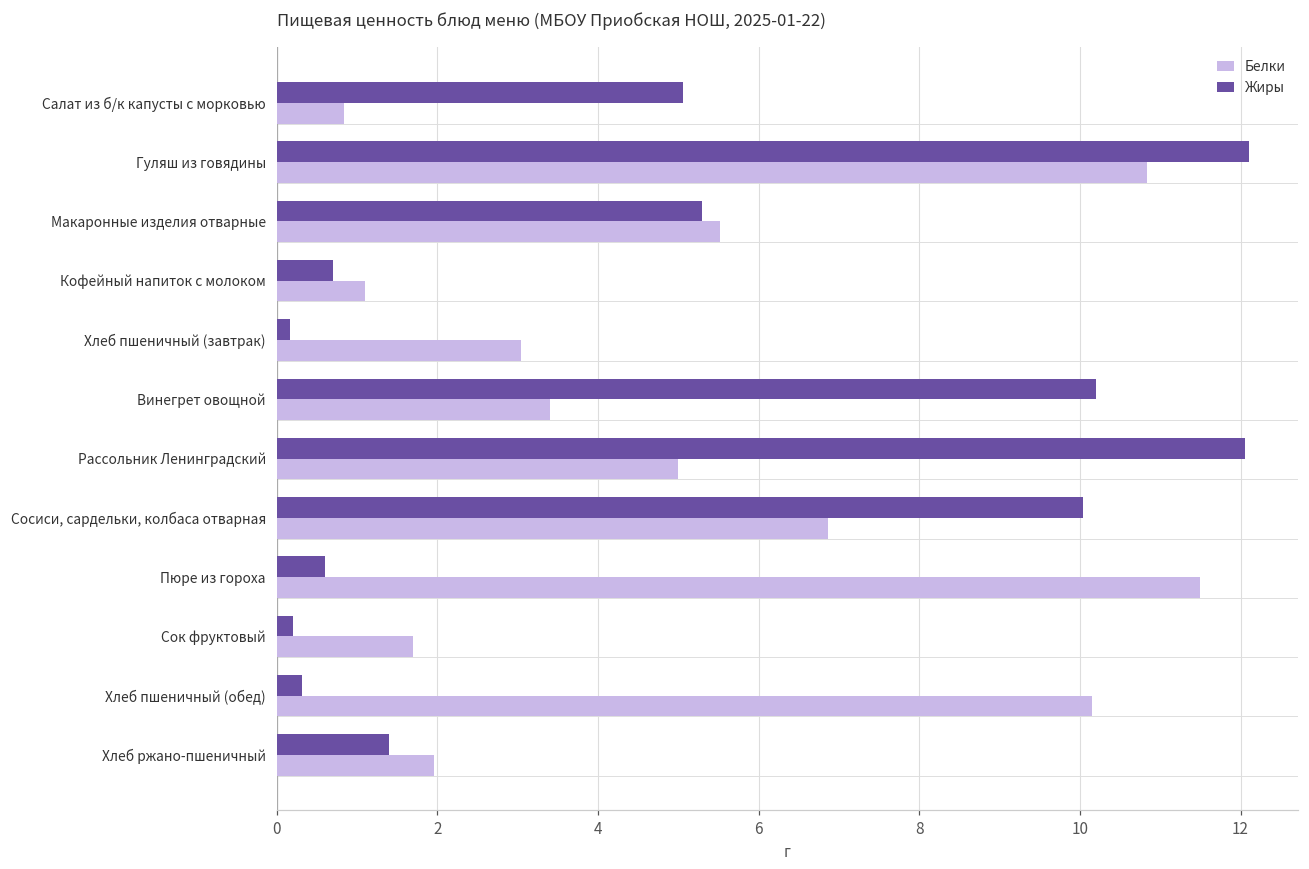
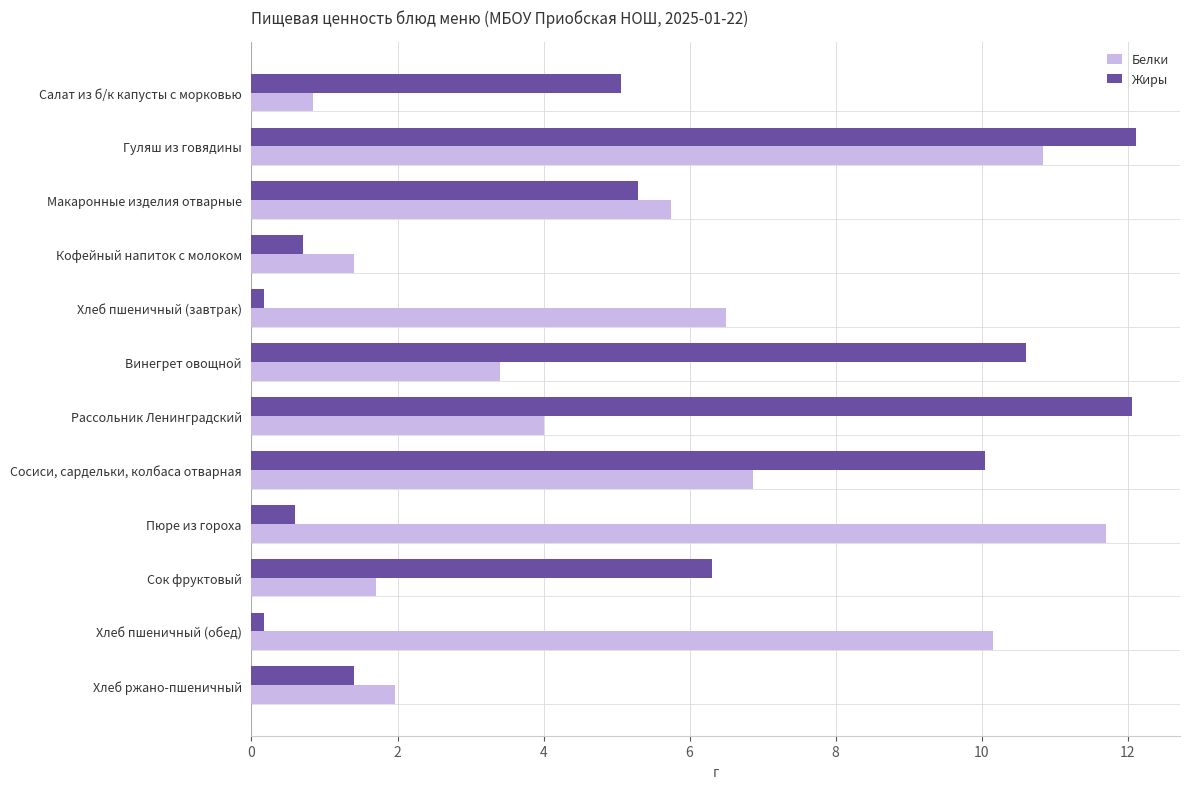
Белки, Макаронные изделия отварные: 5.5 -> 5.8
Белки, Кофейный напиток с молоком: 1.1 -> 1.4
Белки, Хлеб пшеничный (завтрак): 3.0 -> 6.5
Жиры, Винегрет овощной: 10.2 -> 10.6
Белки, Рассольник Ленинградский: 5 -> 4
Белки, Пюре из гороха: 11.5 -> 11.7
Жиры, Сок фруктовый: 0.2 -> 6.3
Жиры, Хлеб пшеничный (обед): 0.3 -> 0.2
